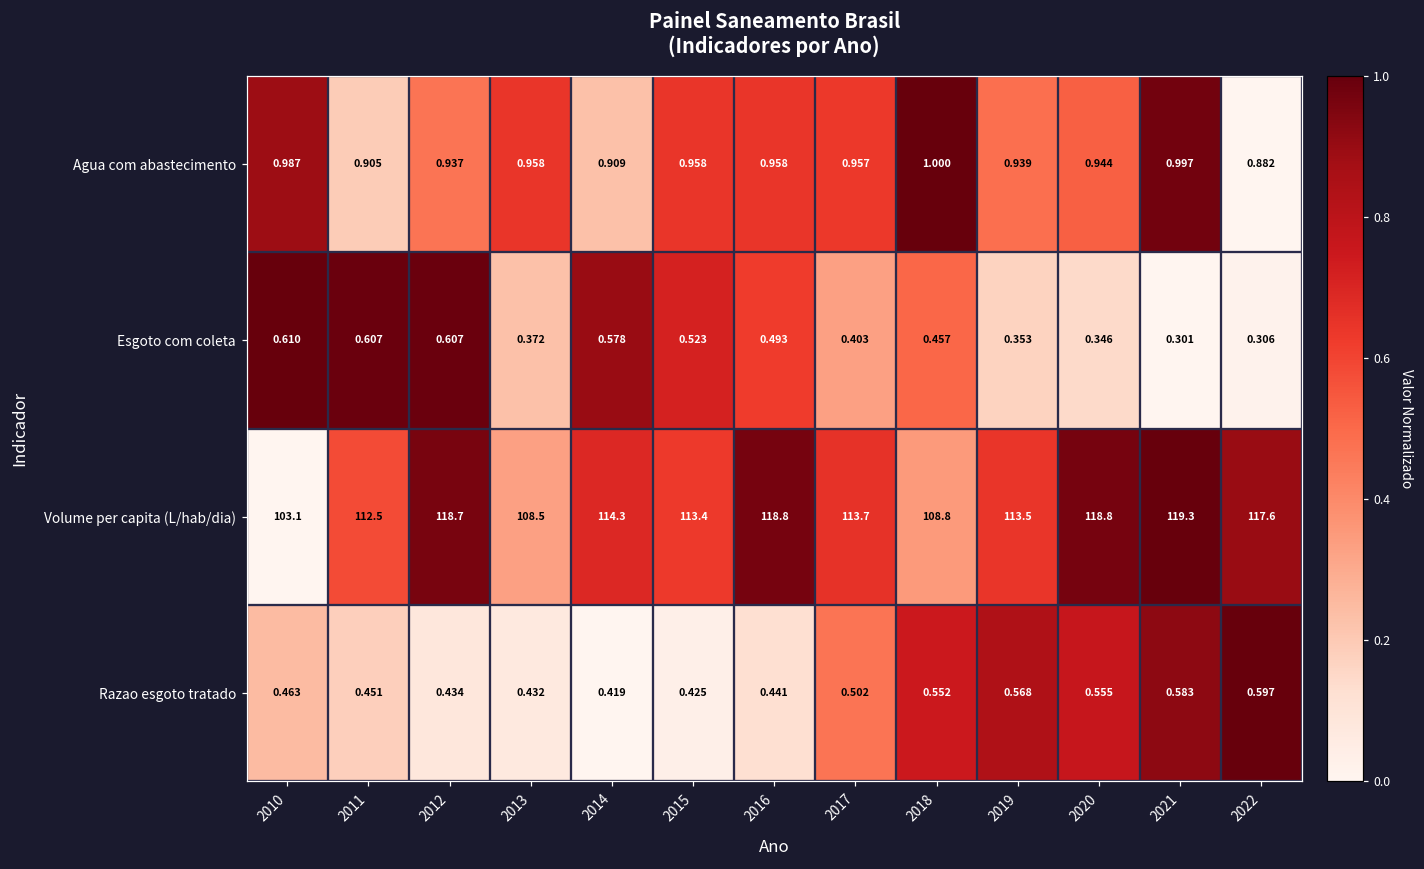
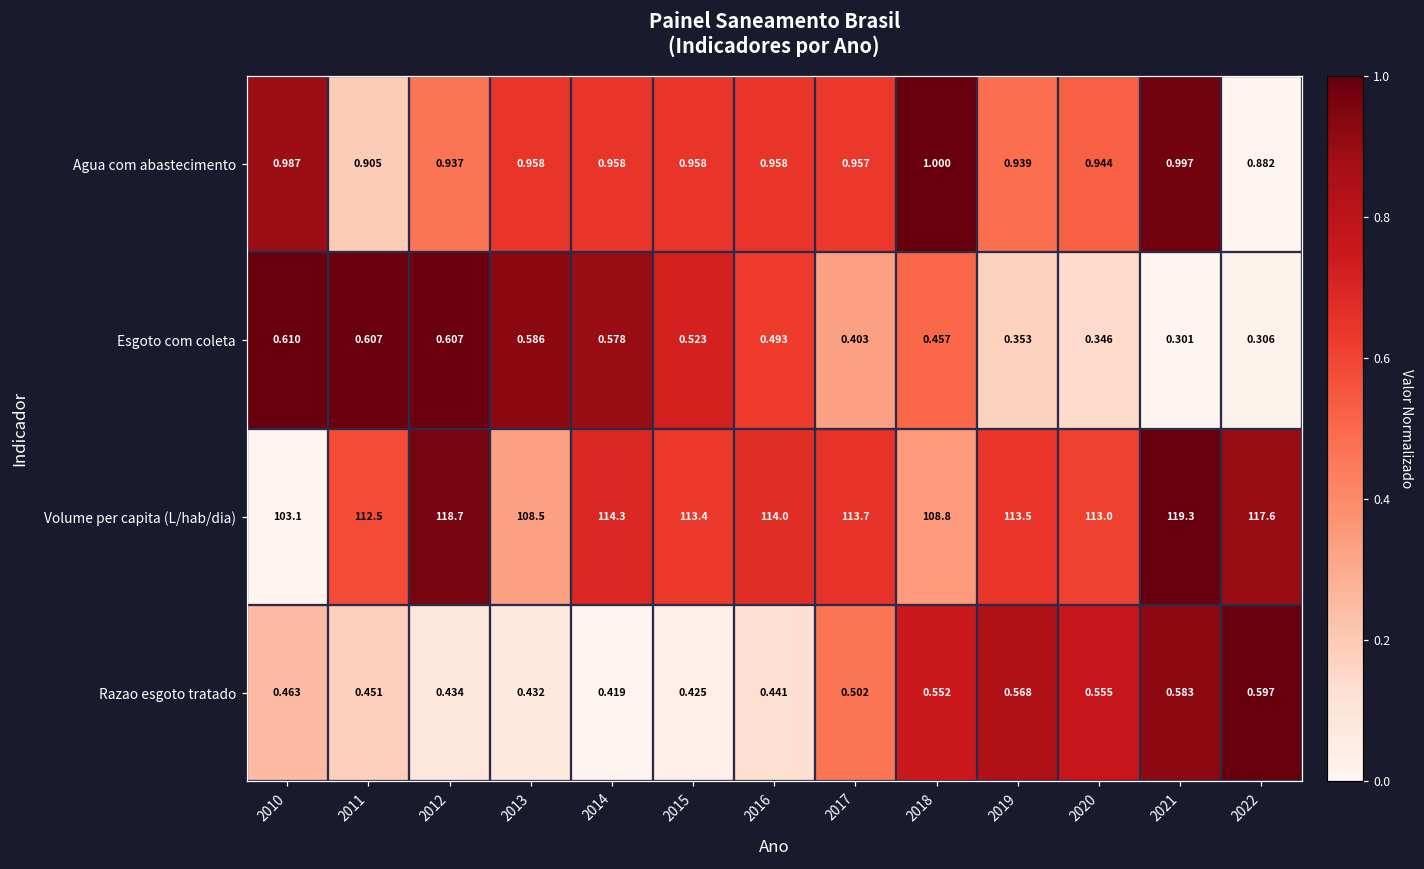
Agua com abastecimento, 2014: 0.909 -> 0.958
Esgoto com coleta, 2013: 0.372 -> 0.586
Volume per capita (L/hab/dia), 2016: 118.8 -> 114.0
Volume per capita (L/hab/dia), 2020: 118.8 -> 113.0
